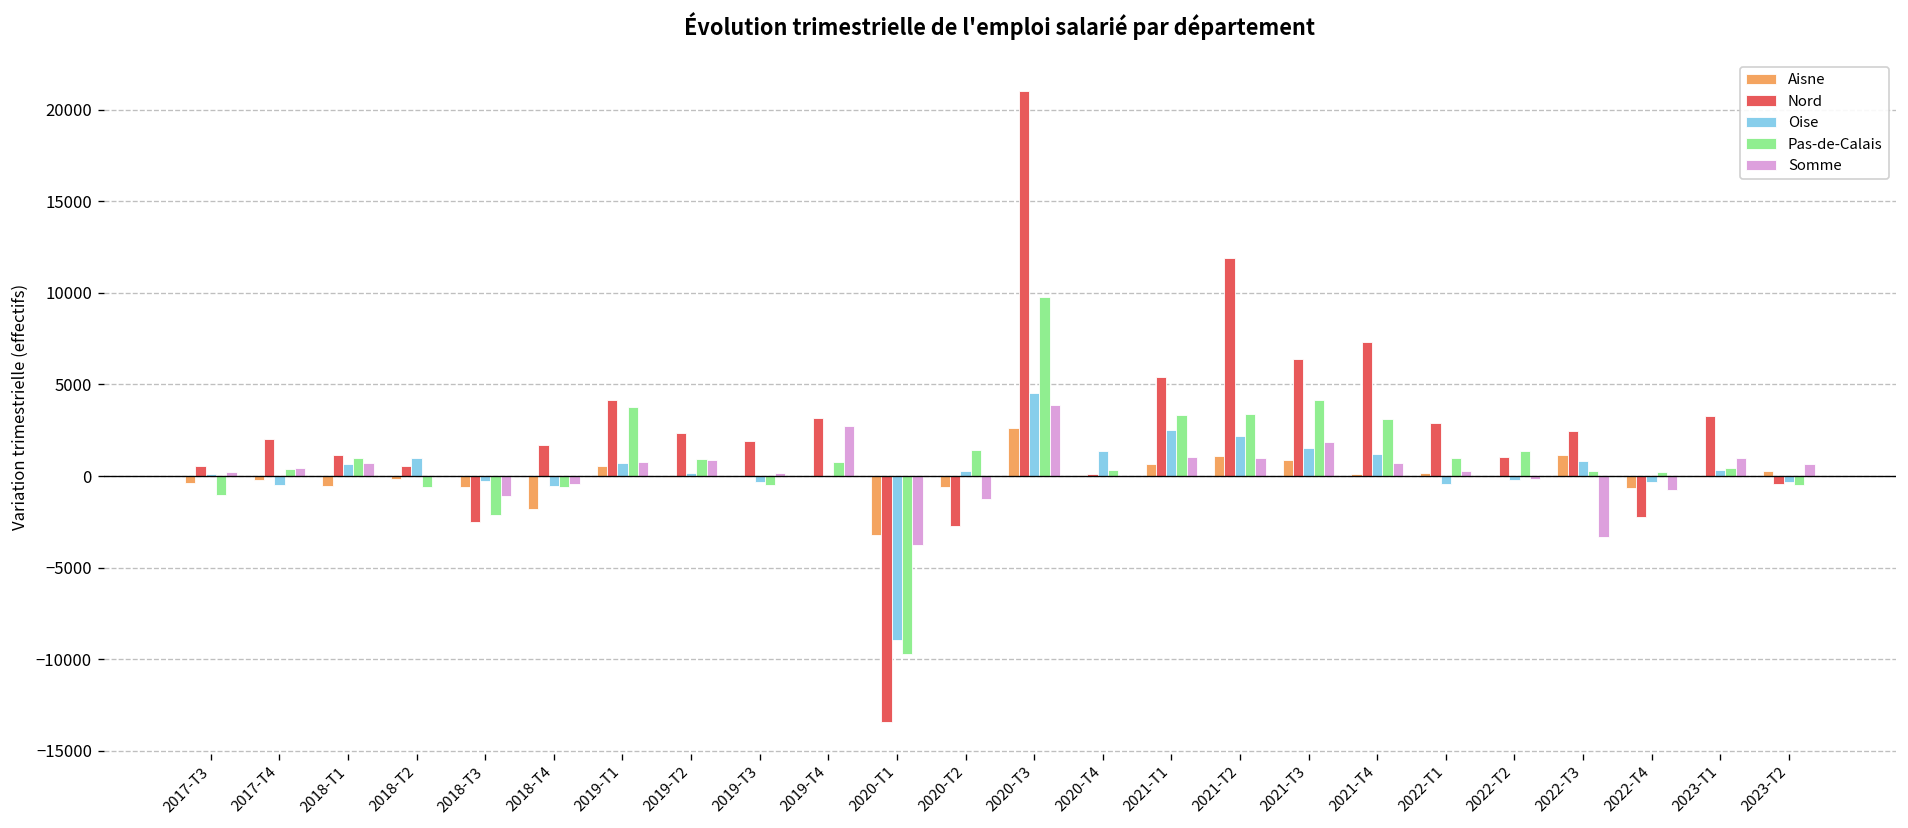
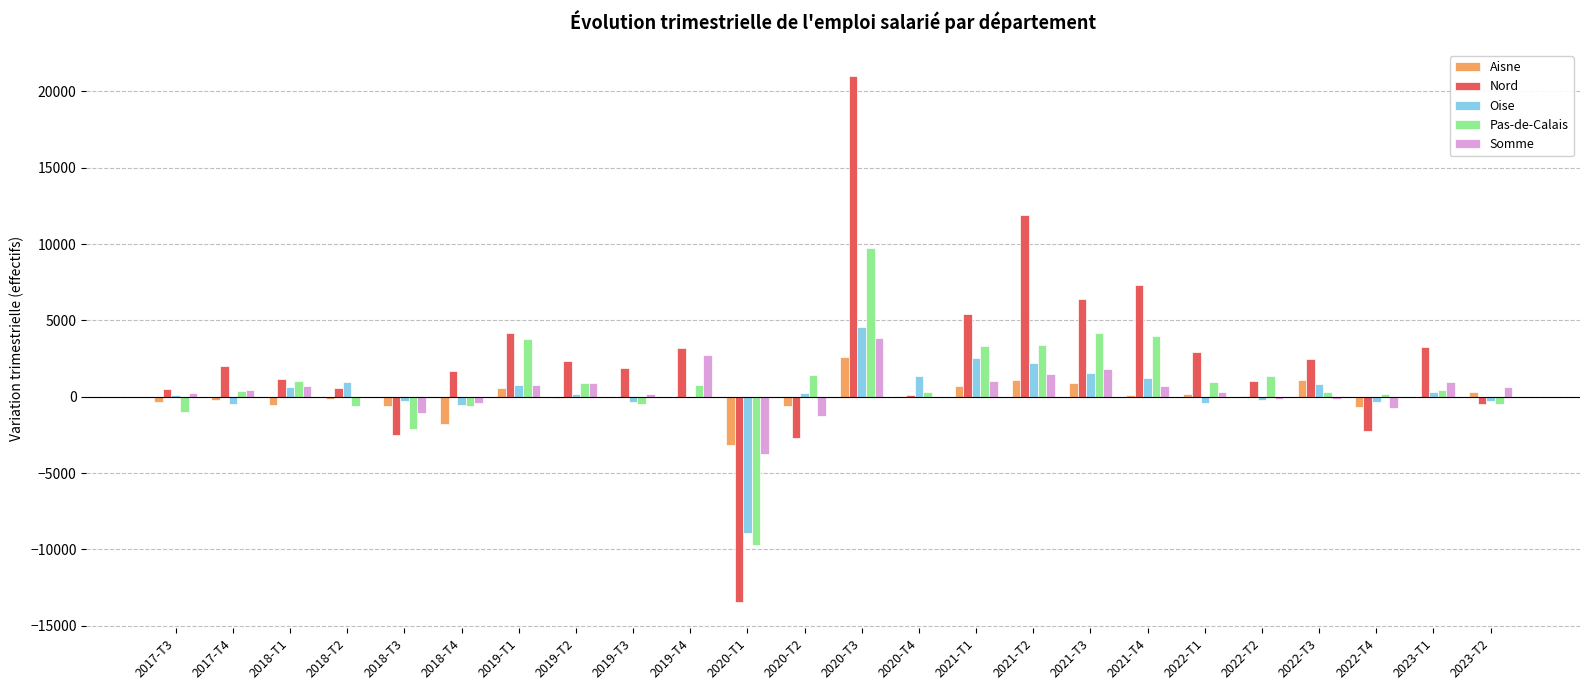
Somme, 2021-T2: 1000 -> 1500
Pas-de-Calais, 2021-T4: 3100 -> 4000
Somme, 2022-T3: -3300 -> -200
